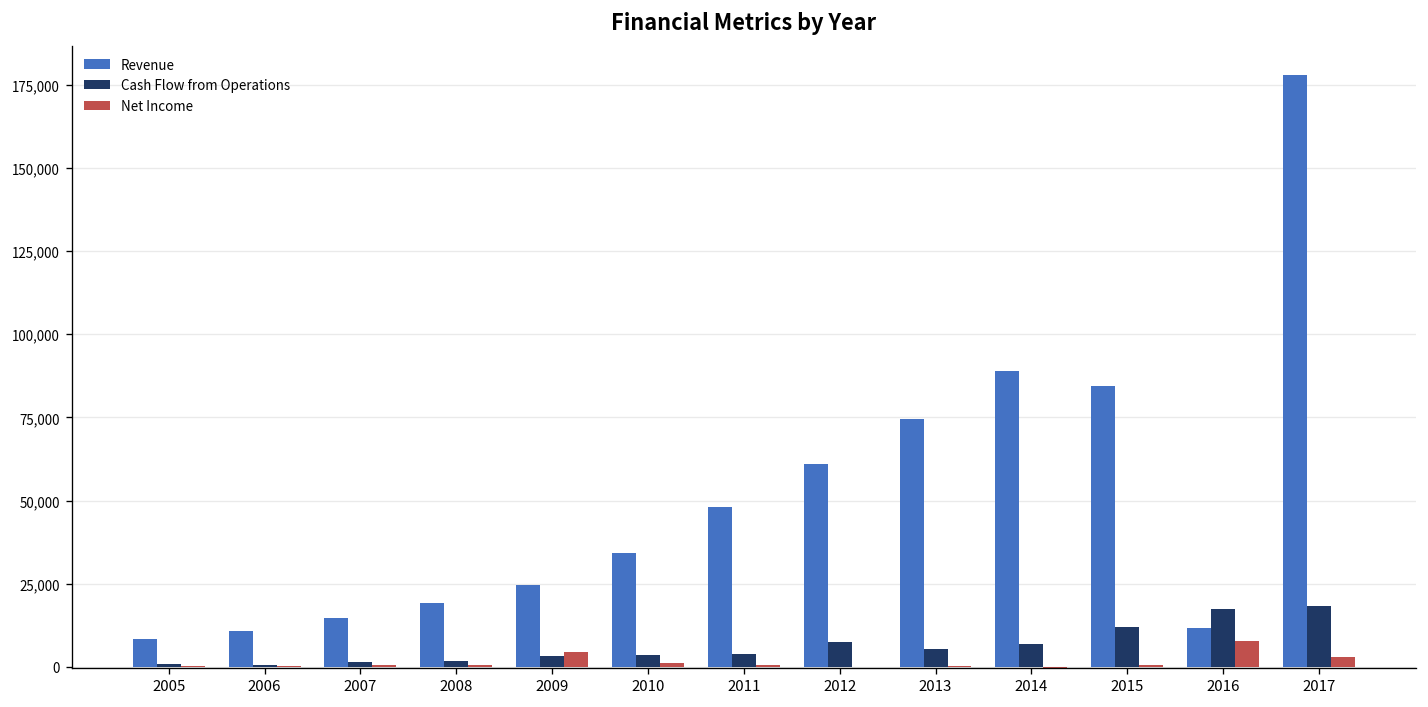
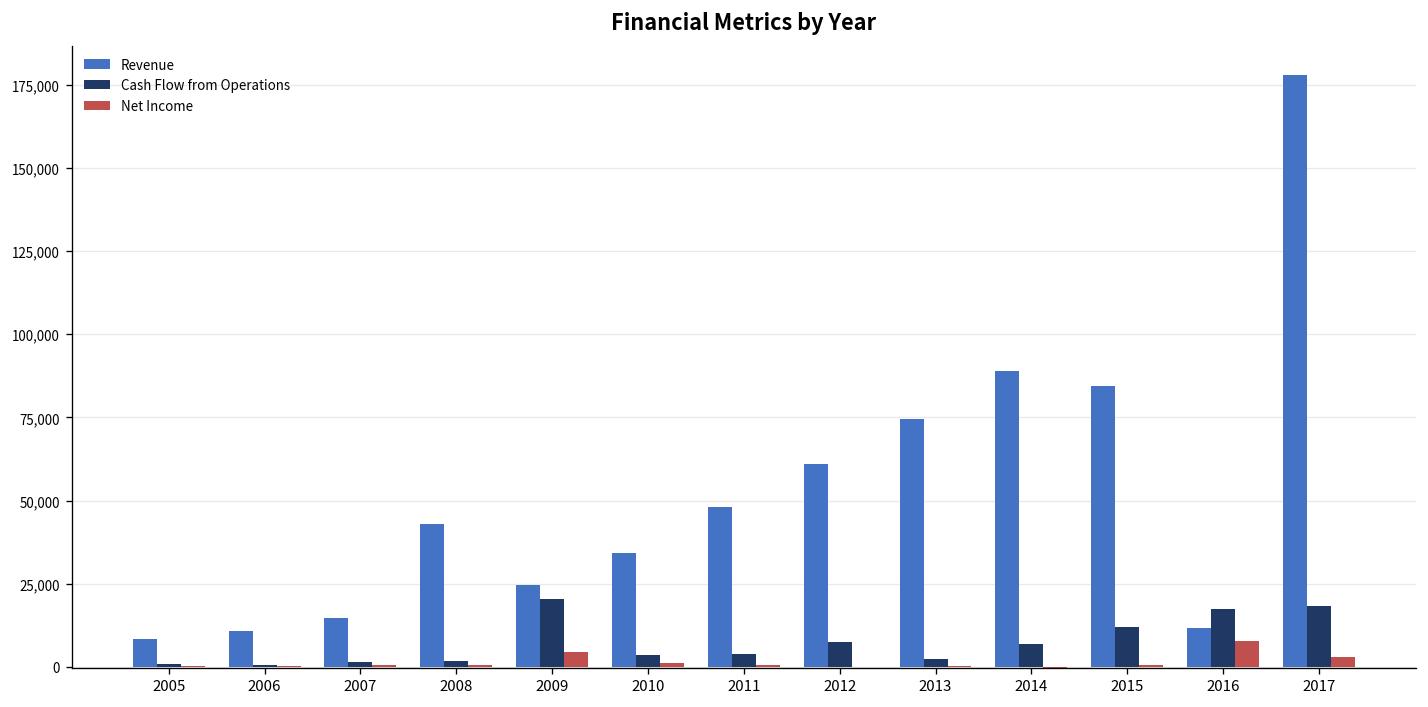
Revenue, 2008: 19,000 -> 43,000
Cash Flow from Operations, 2009: 3,000 -> 20,000
Cash Flow from Operations, 2013: 5,000 -> 2,000
